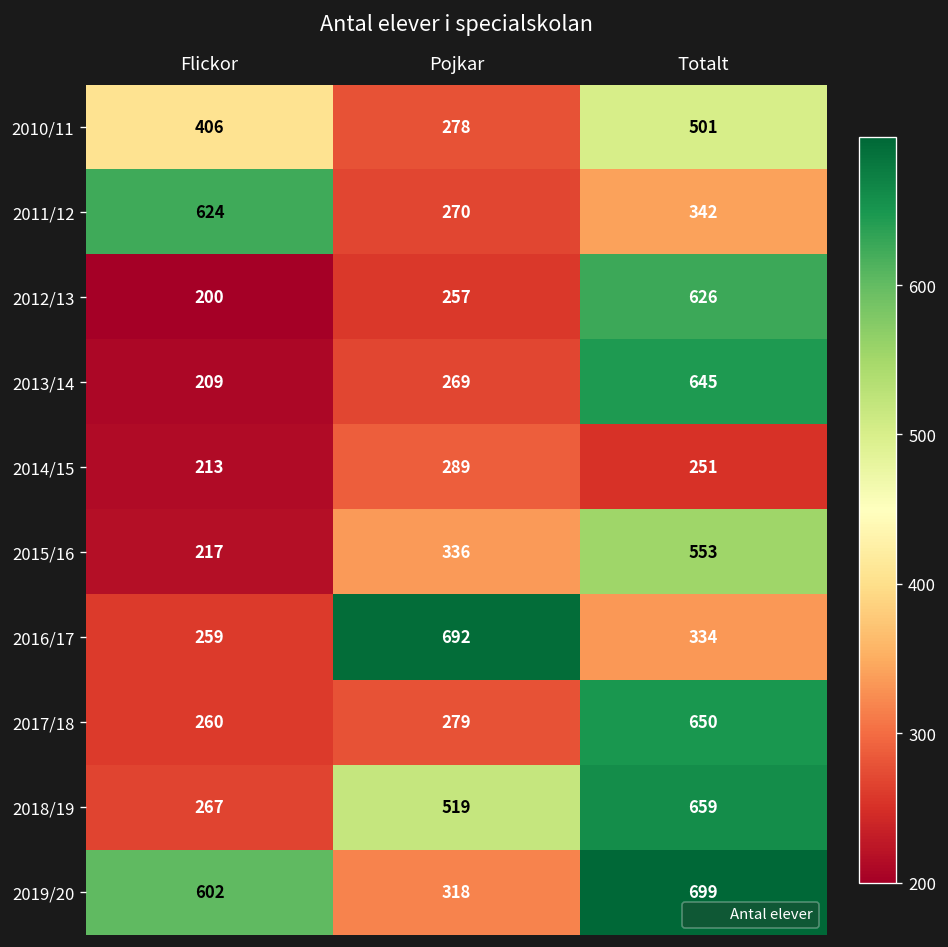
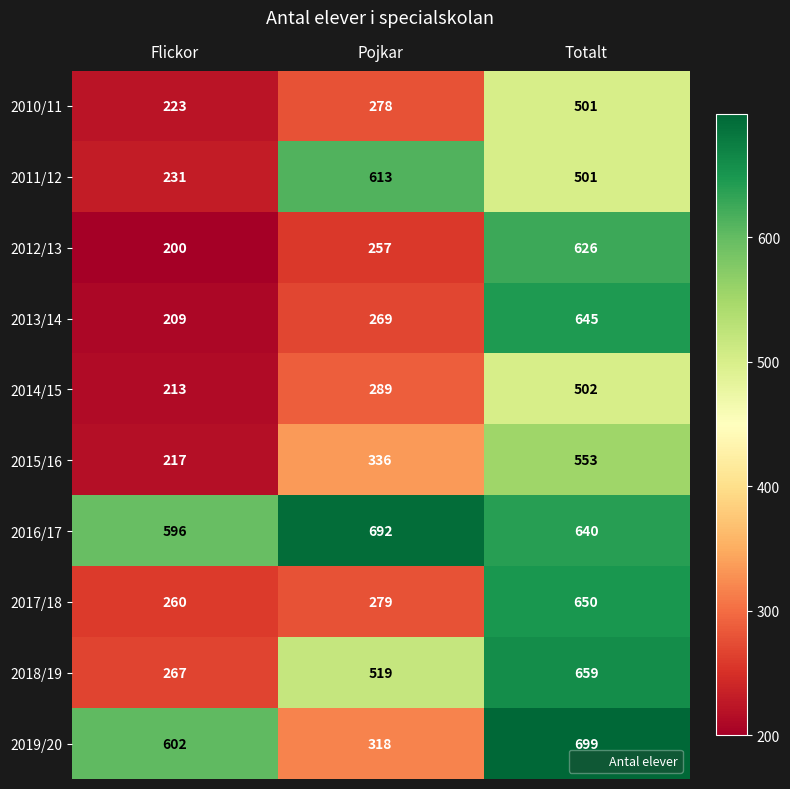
2010/11, Flickor: 406 -> 223
2011/12, Flickor: 624 -> 231
2011/12, Pojkar: 270 -> 613
2011/12, Totalt: 342 -> 501
2014/15, Totalt: 251 -> 502
2016/17, Flickor: 259 -> 596
2016/17, Totalt: 334 -> 640
